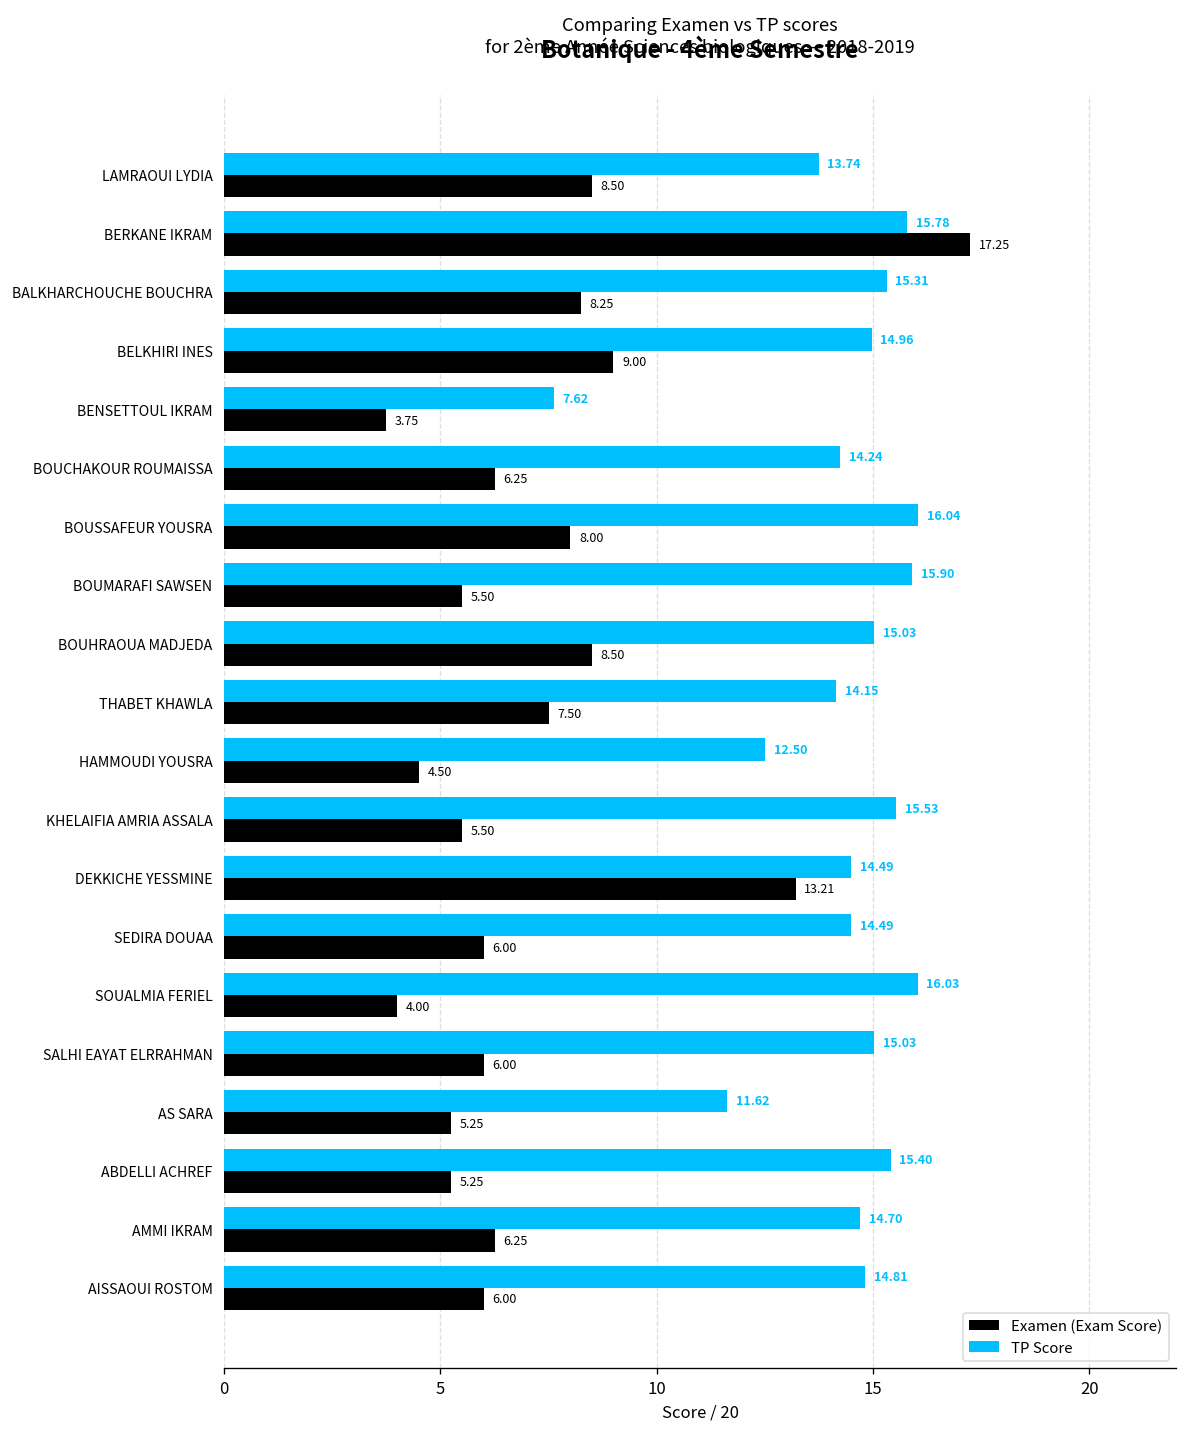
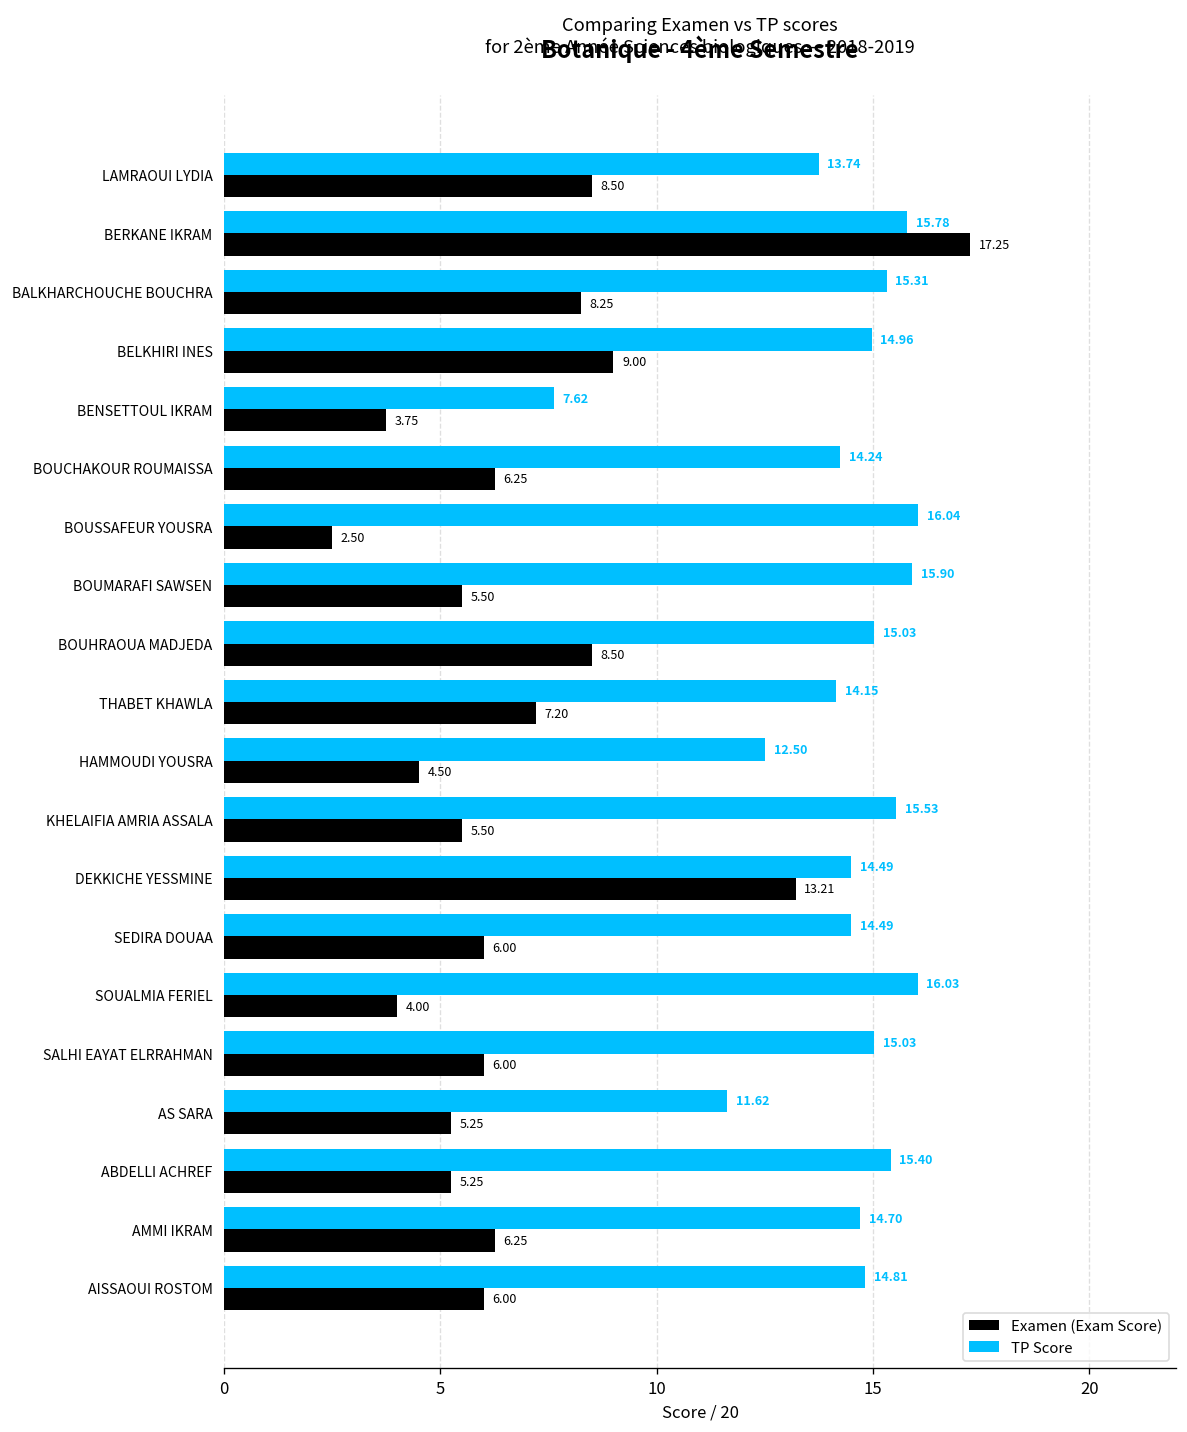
Examen (Exam Score), BOUSSAFEUR YOUSRA: 8.00 -> 2.50
Examen (Exam Score), THABET KHAWLA: 7.50 -> 7.20
